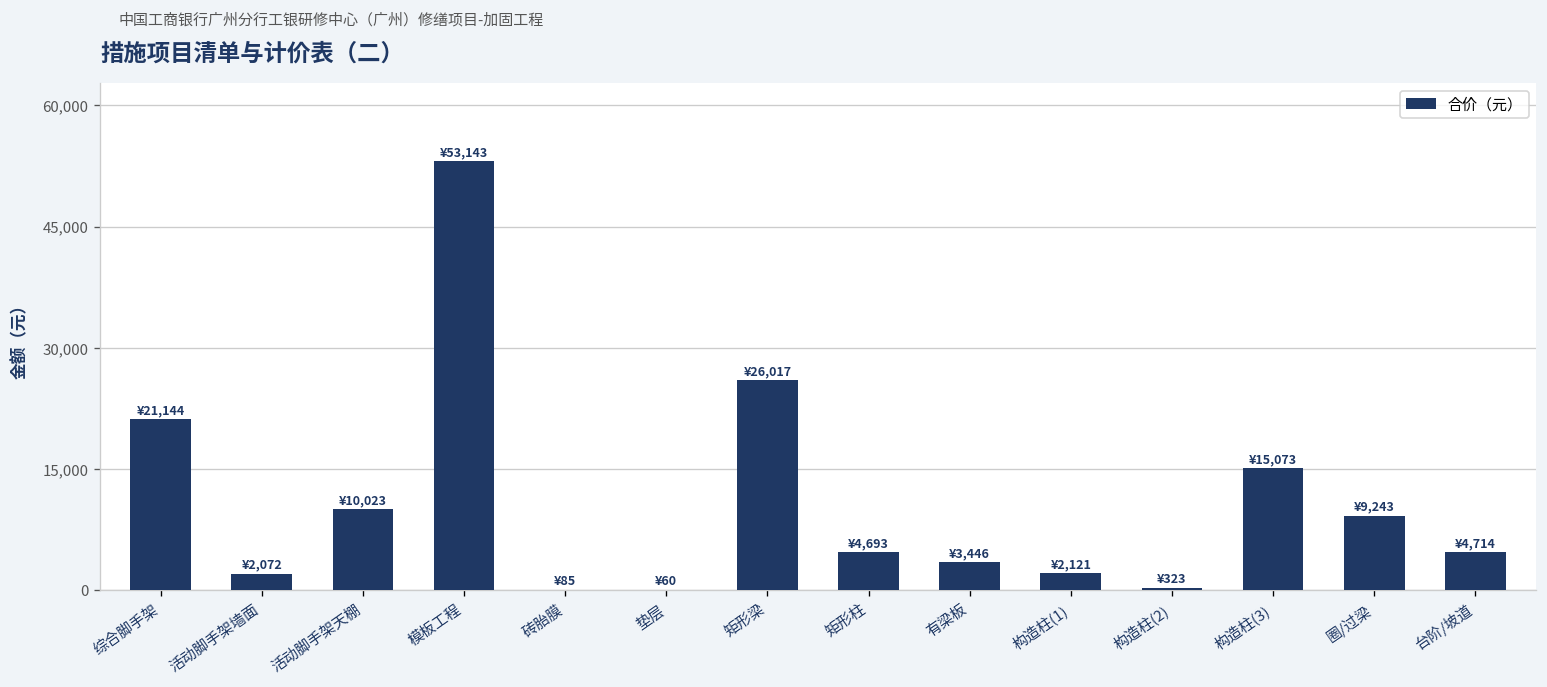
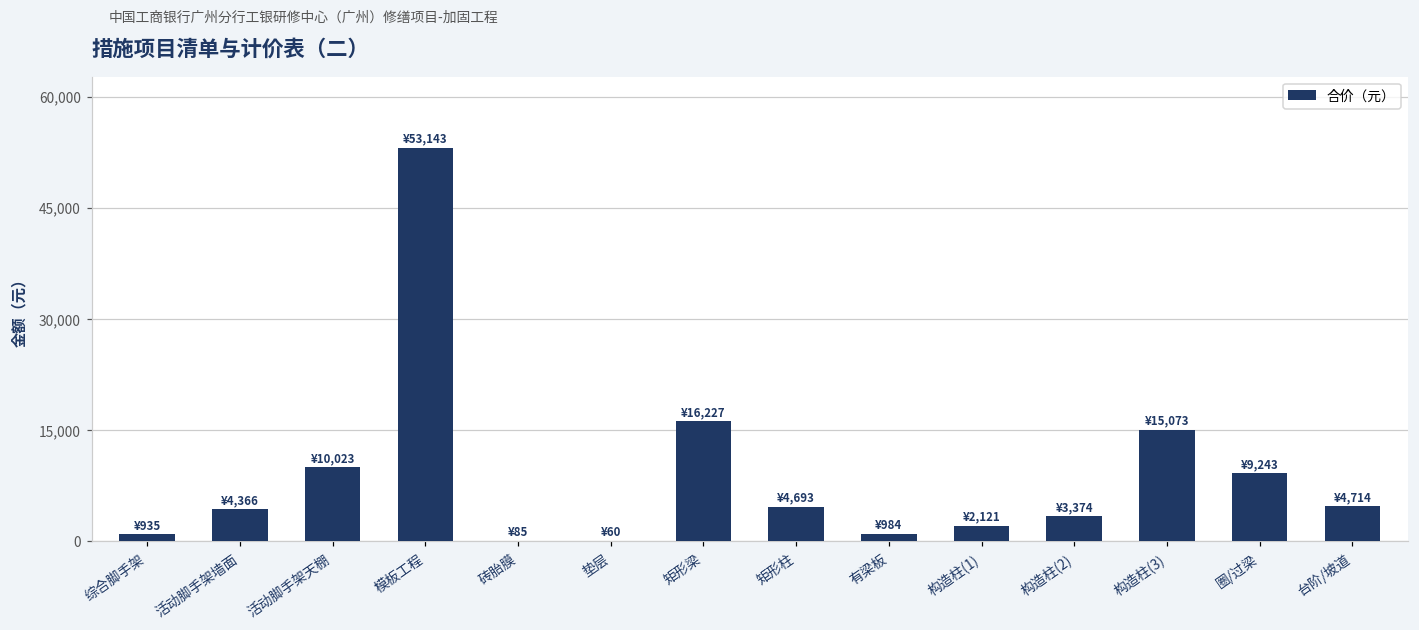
综合脚手架: ¥21,144 -> ¥935
活动脚手架墙面: ¥2,072 -> ¥4,366
矩形梁: ¥26,017 -> ¥16,227
有梁板: ¥3,446 -> ¥984
构造柱(2): ¥323 -> ¥3,374
